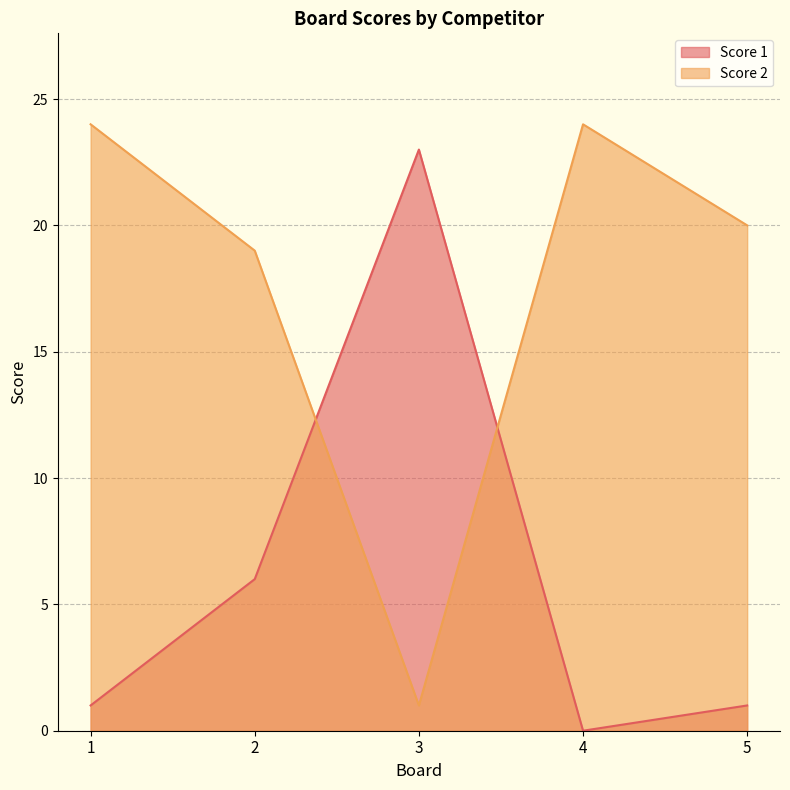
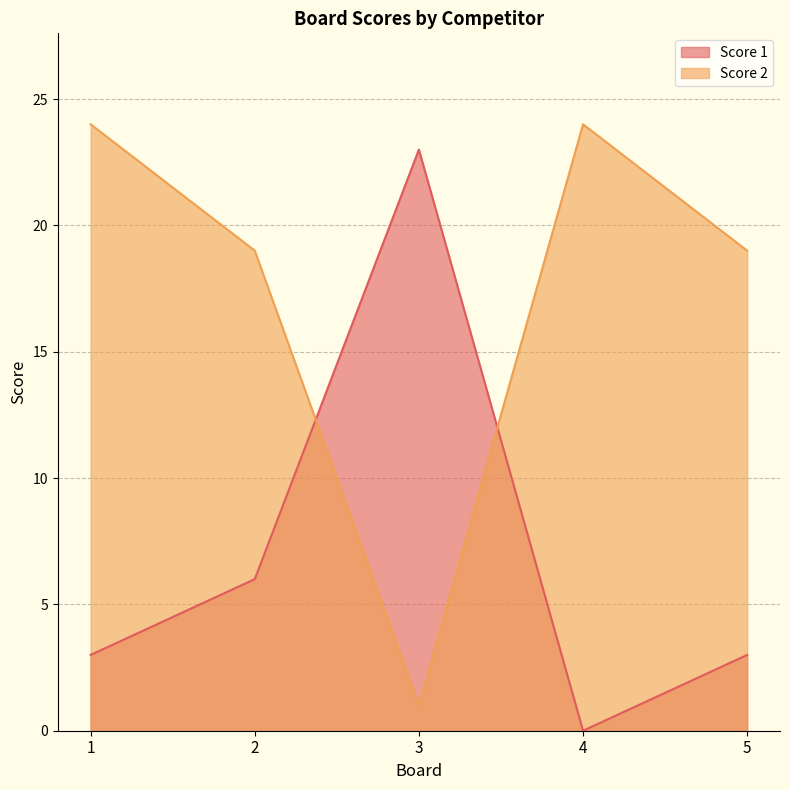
Score 1, 1: 1 -> 3
Score 1, 5: 1 -> 3
Score 2, 5: 20 -> 19
